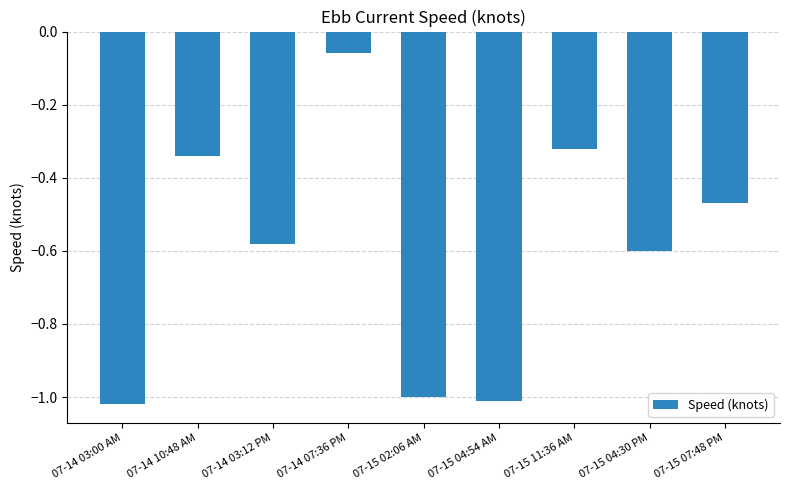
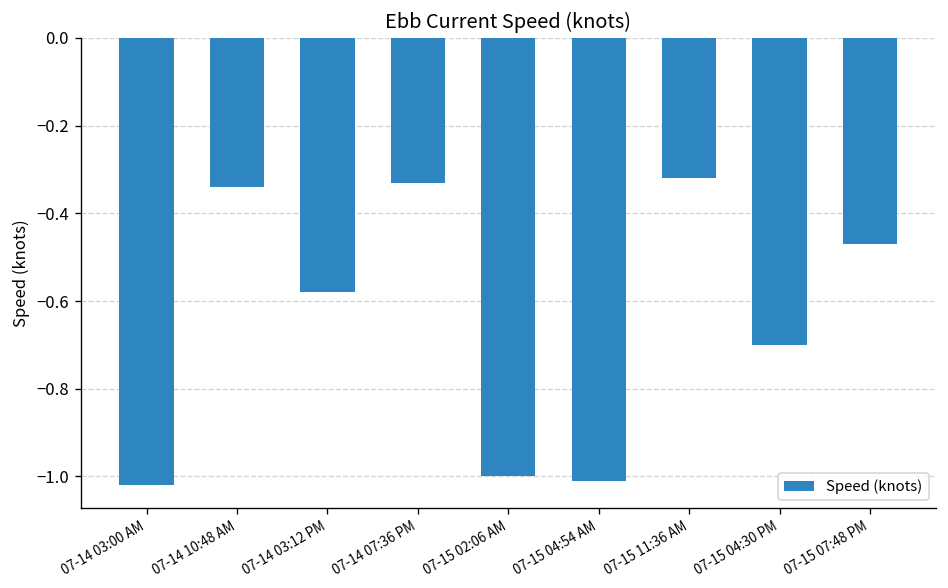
07-14 07:36 PM: -0.06 -> -0.33
07-15 04:30 PM: -0.6 -> -0.7
